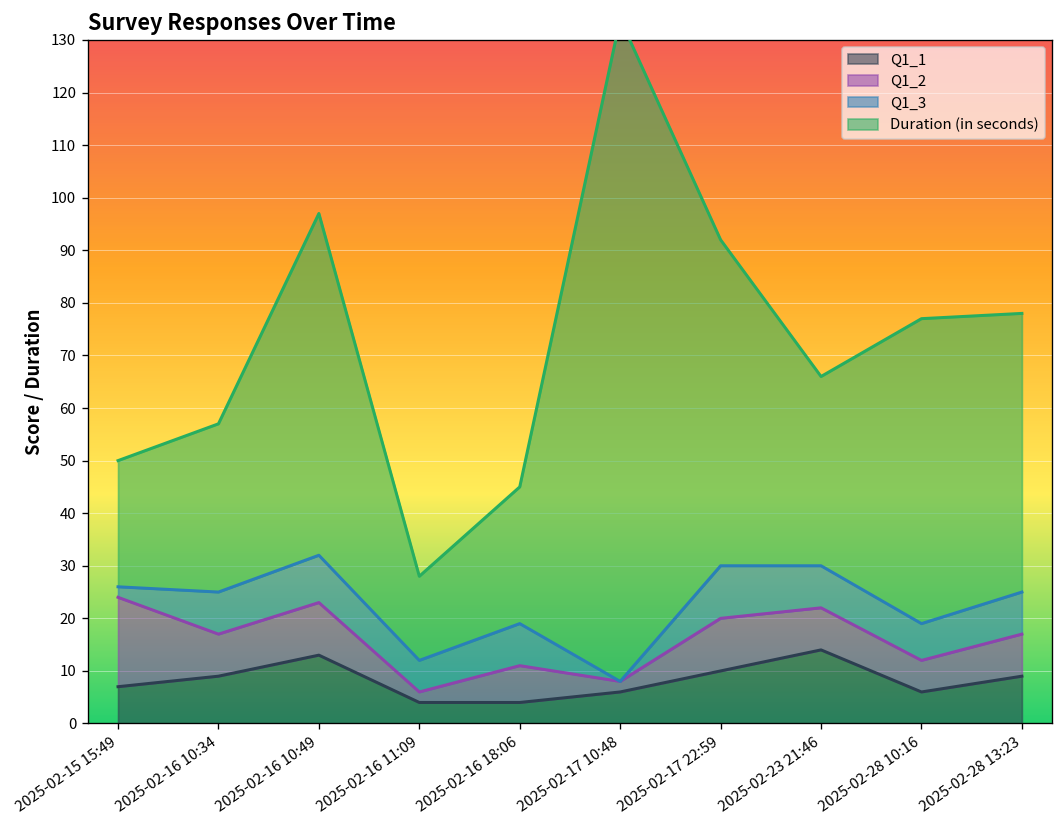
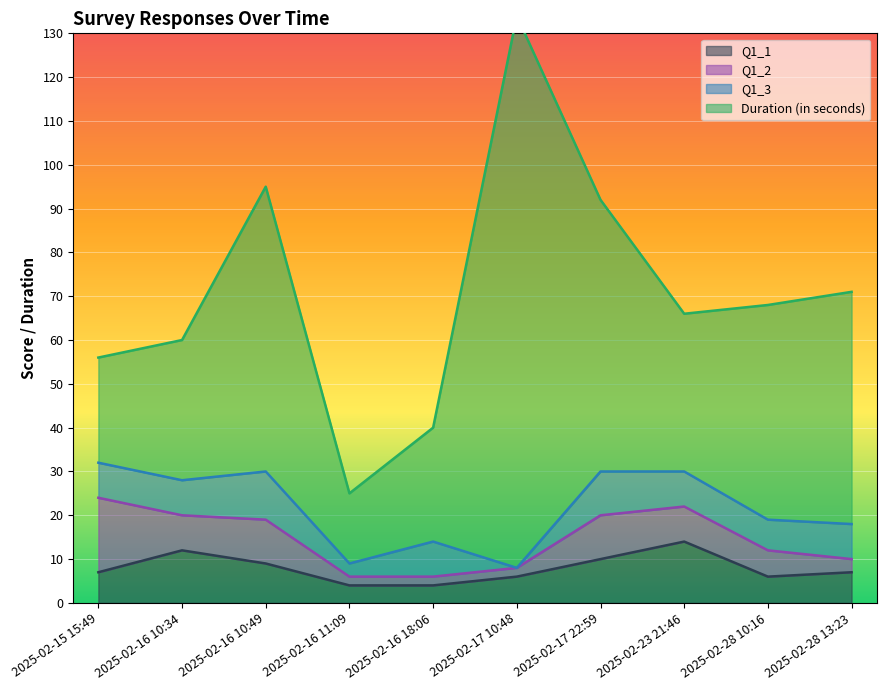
Q1_3, 2025-02-15 15:49: 2 -> 8
Q1_1, 2025-02-16 10:34: 9 -> 12
Q1_1, 2025-02-16 10:49: 13 -> 9
Q1_3, 2025-02-16 10:49: 9 -> 11
Q1_3, 2025-02-16 11:09: 6 -> 3
Q1_2, 2025-02-16 18:06: 7 -> 2
Duration (in seconds), 2025-02-28 10:16: 58 -> 49
Q1_1, 2025-02-28 13:23: 9 -> 7
Q1_2, 2025-02-28 13:23: 8 -> 3
